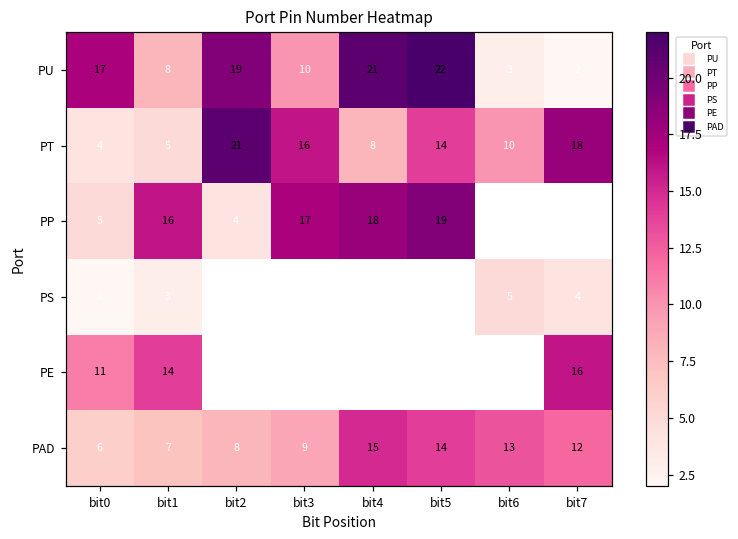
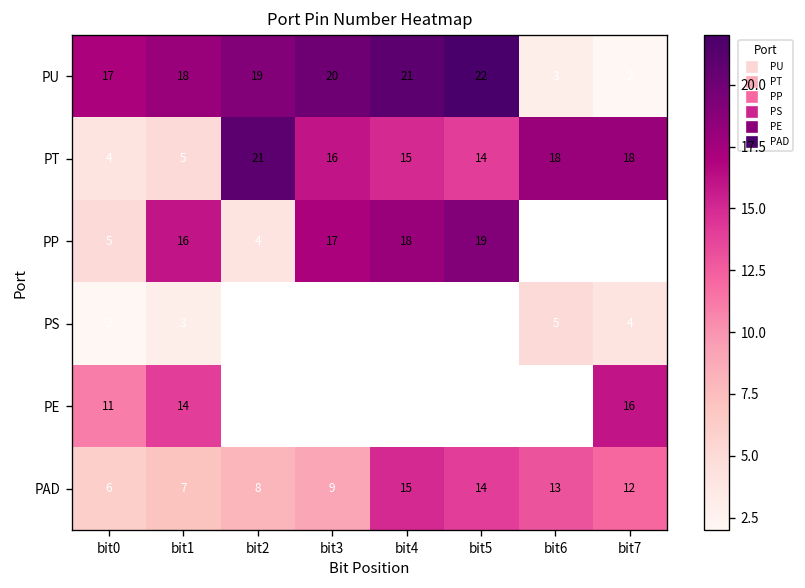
PU, bit1: 8 -> 18
PU, bit3: 10 -> 20
PT, bit4: 8 -> 15
PT, bit6: 10 -> 18
